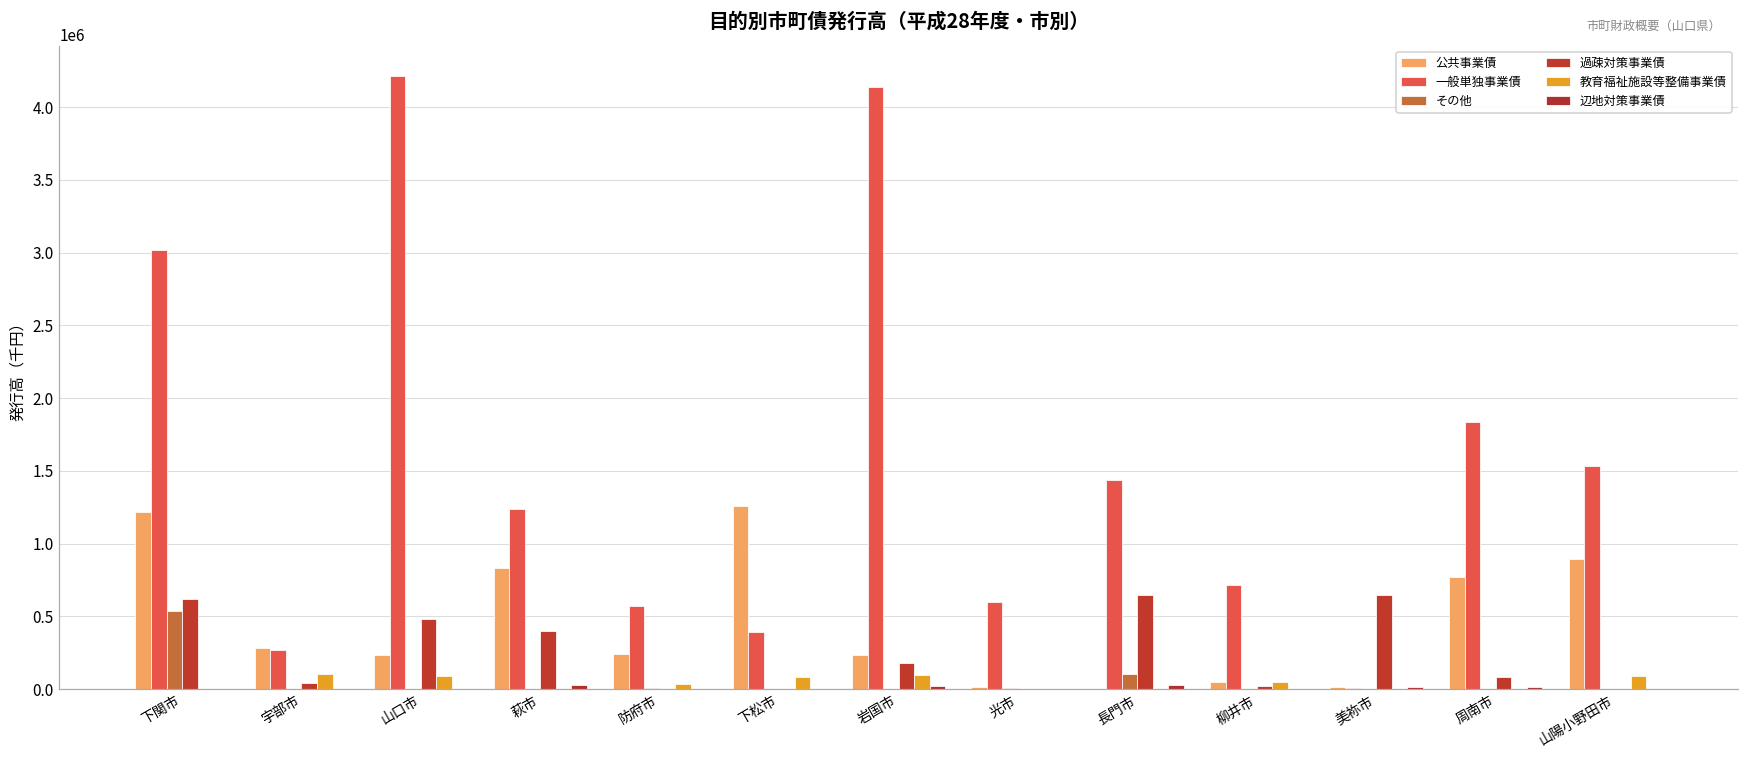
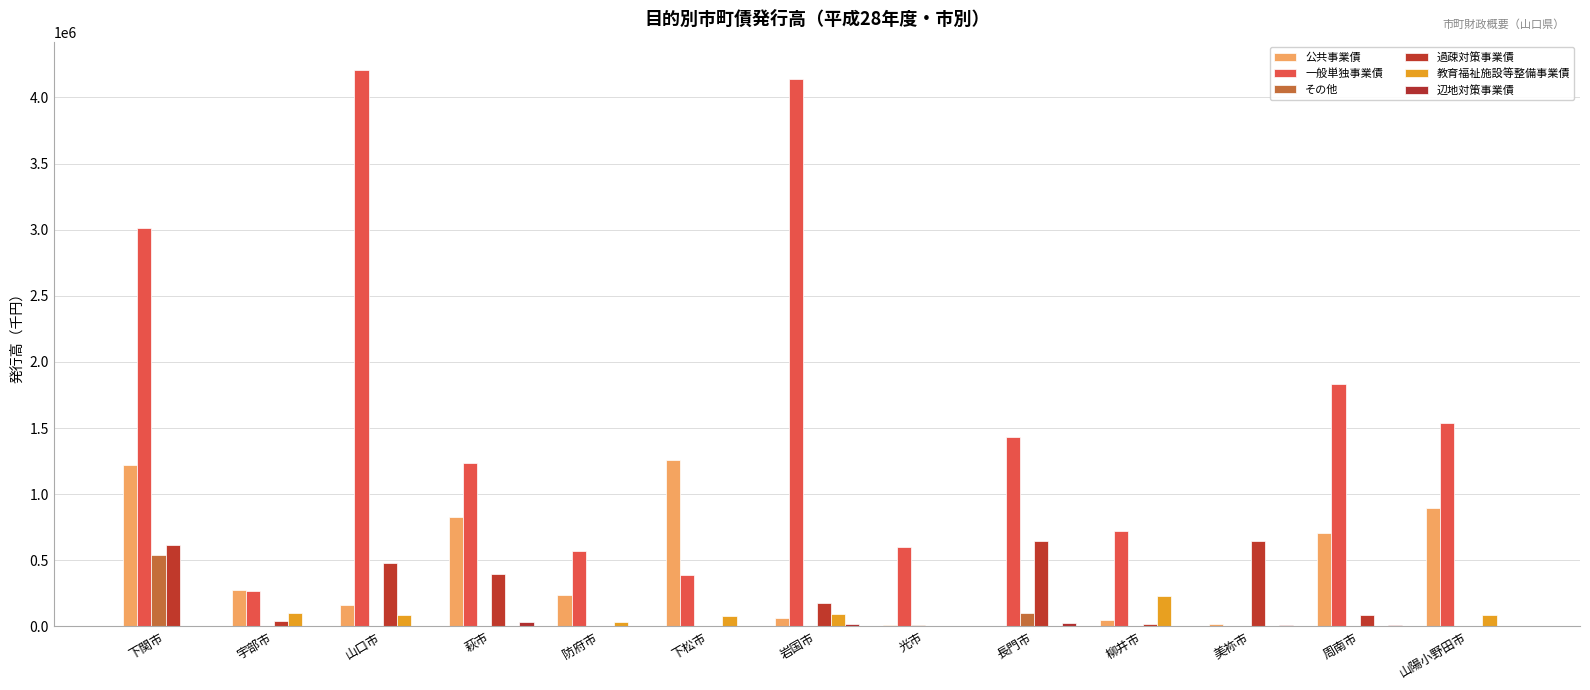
公共事業債, 山口市: 230000 -> 160000
公共事業債, 岩国市: 240000 -> 70000
教育福祉施設等整備事業債, 柳井市: 50000 -> 230000
公共事業債, 周南市: 770000 -> 710000
